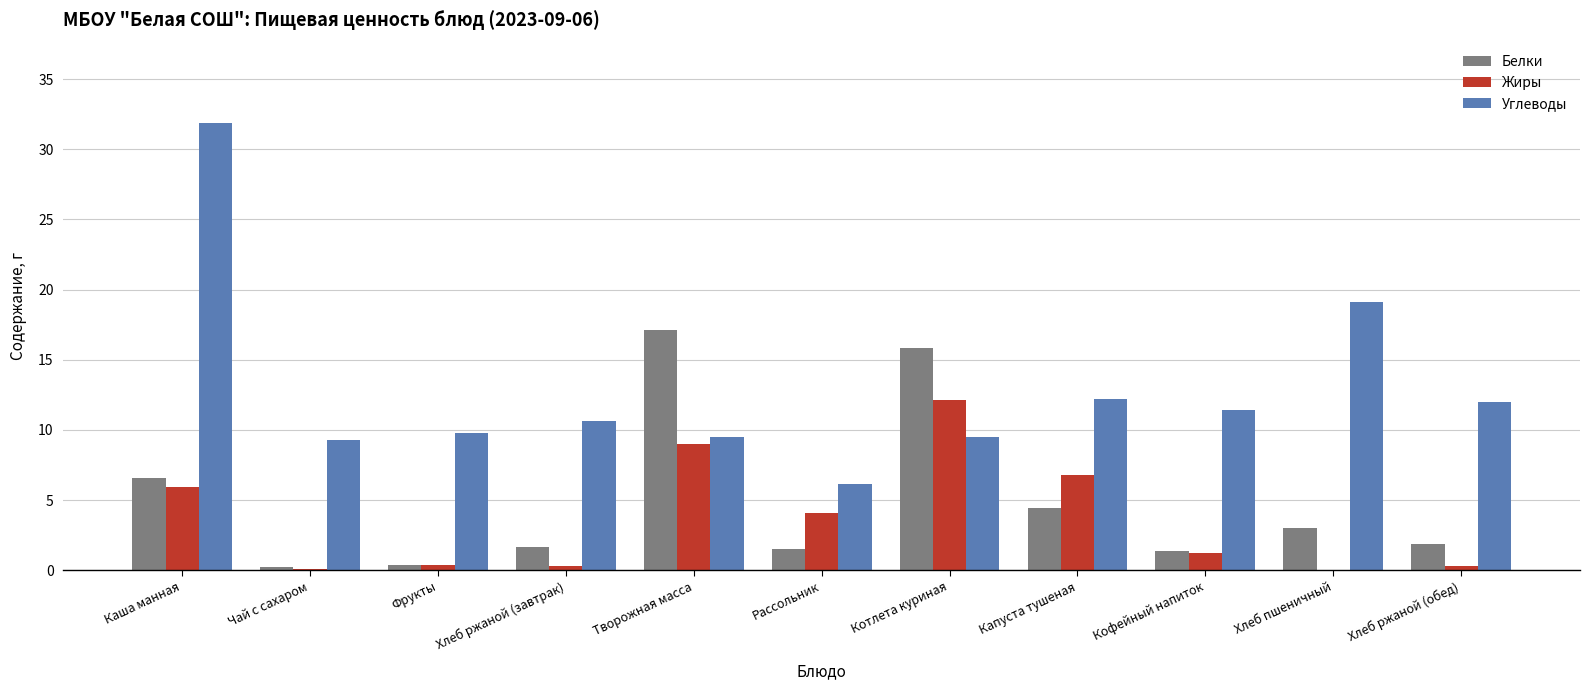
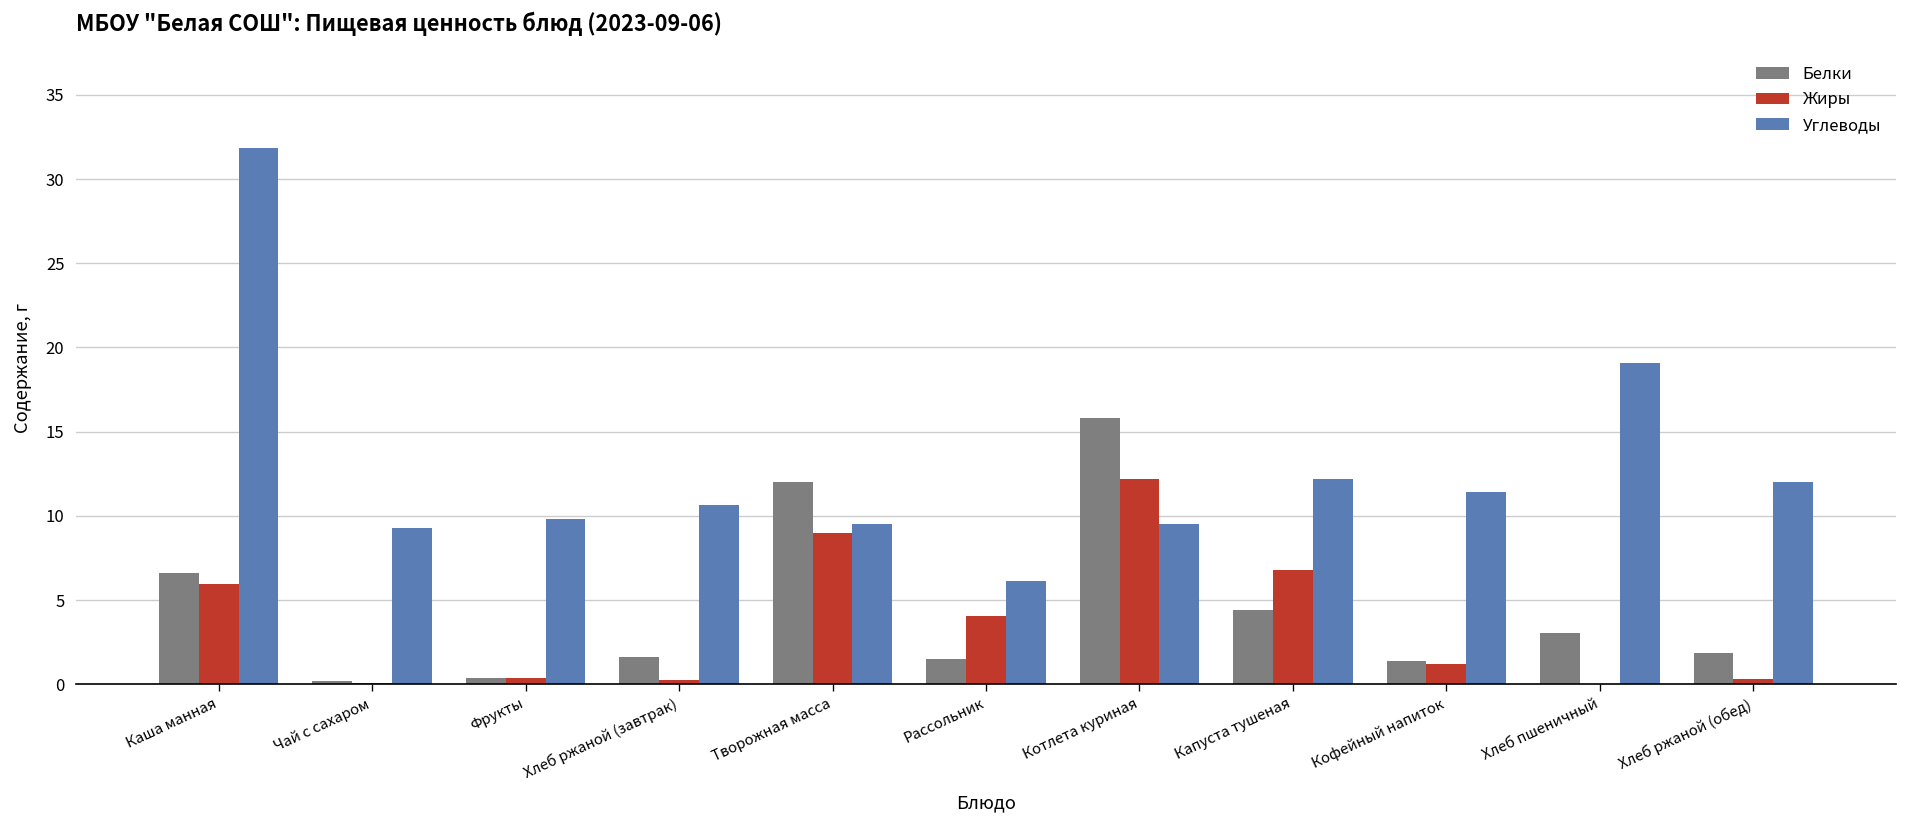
Белки, Творожная масса: 17.1 -> 12.0
